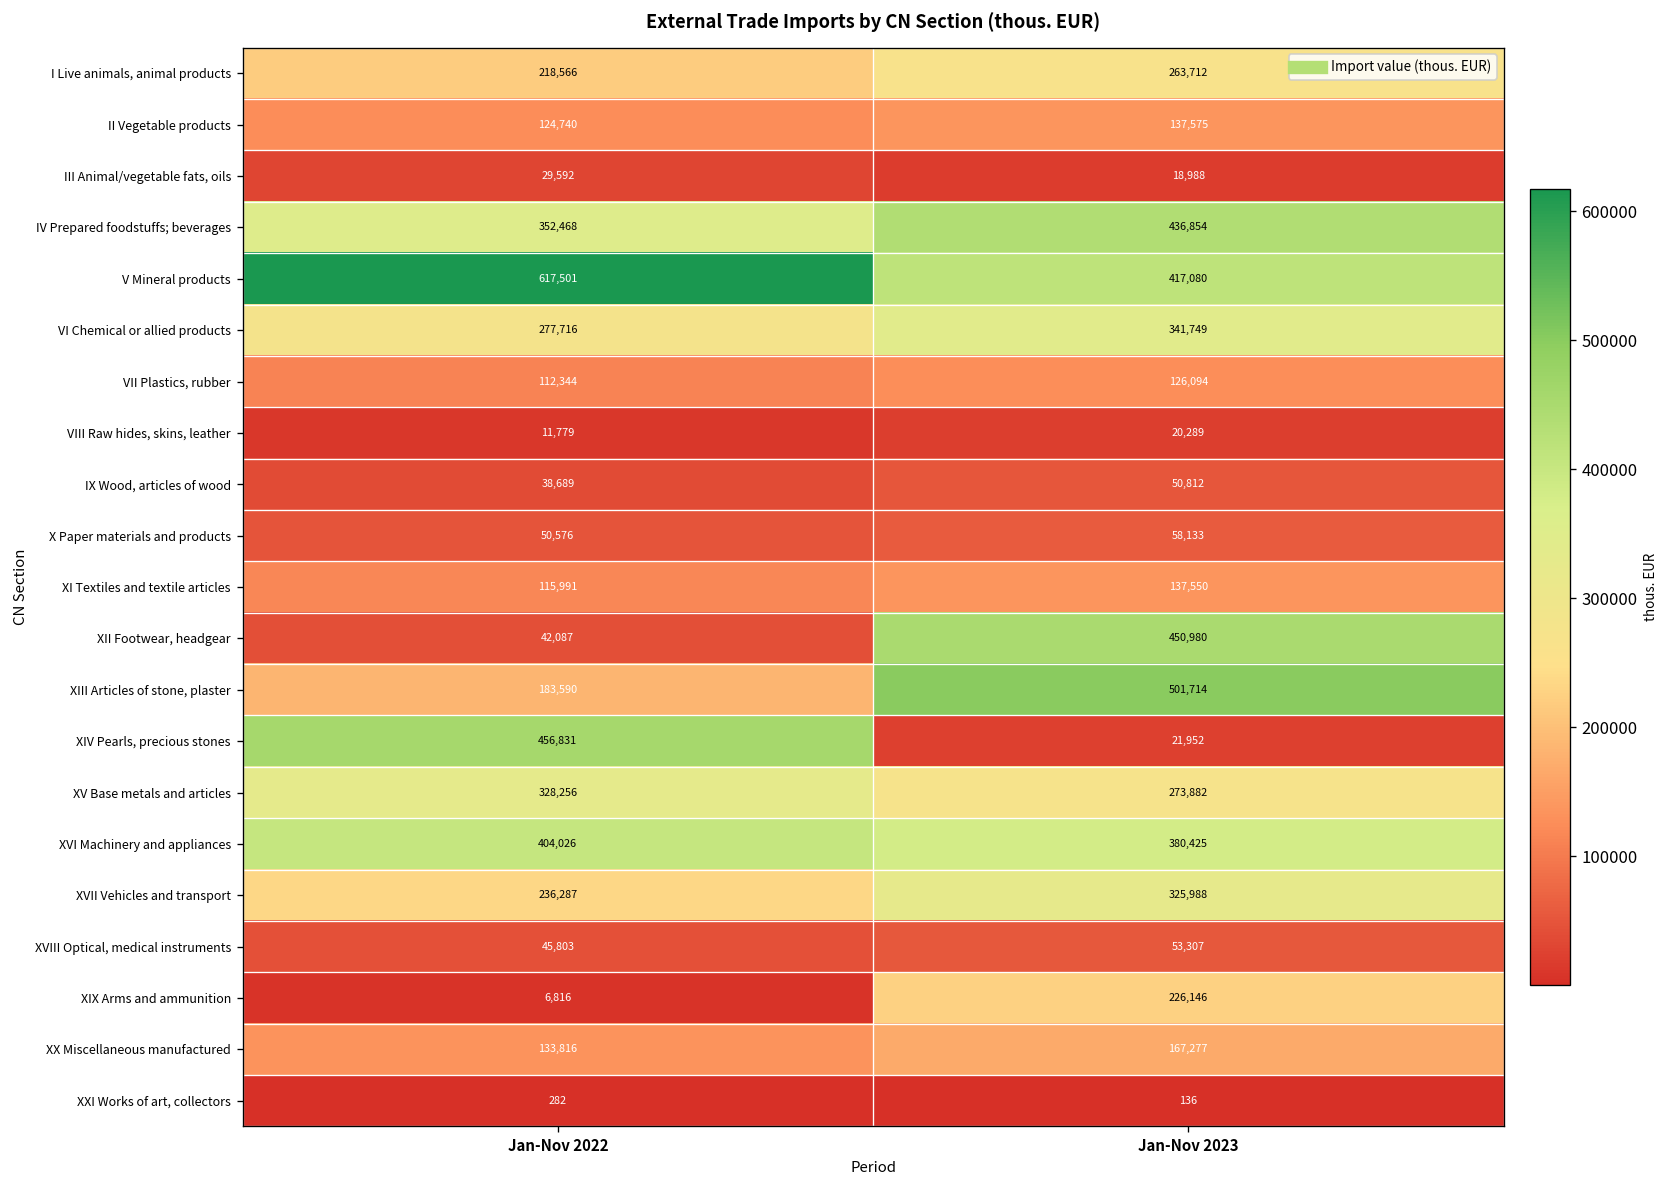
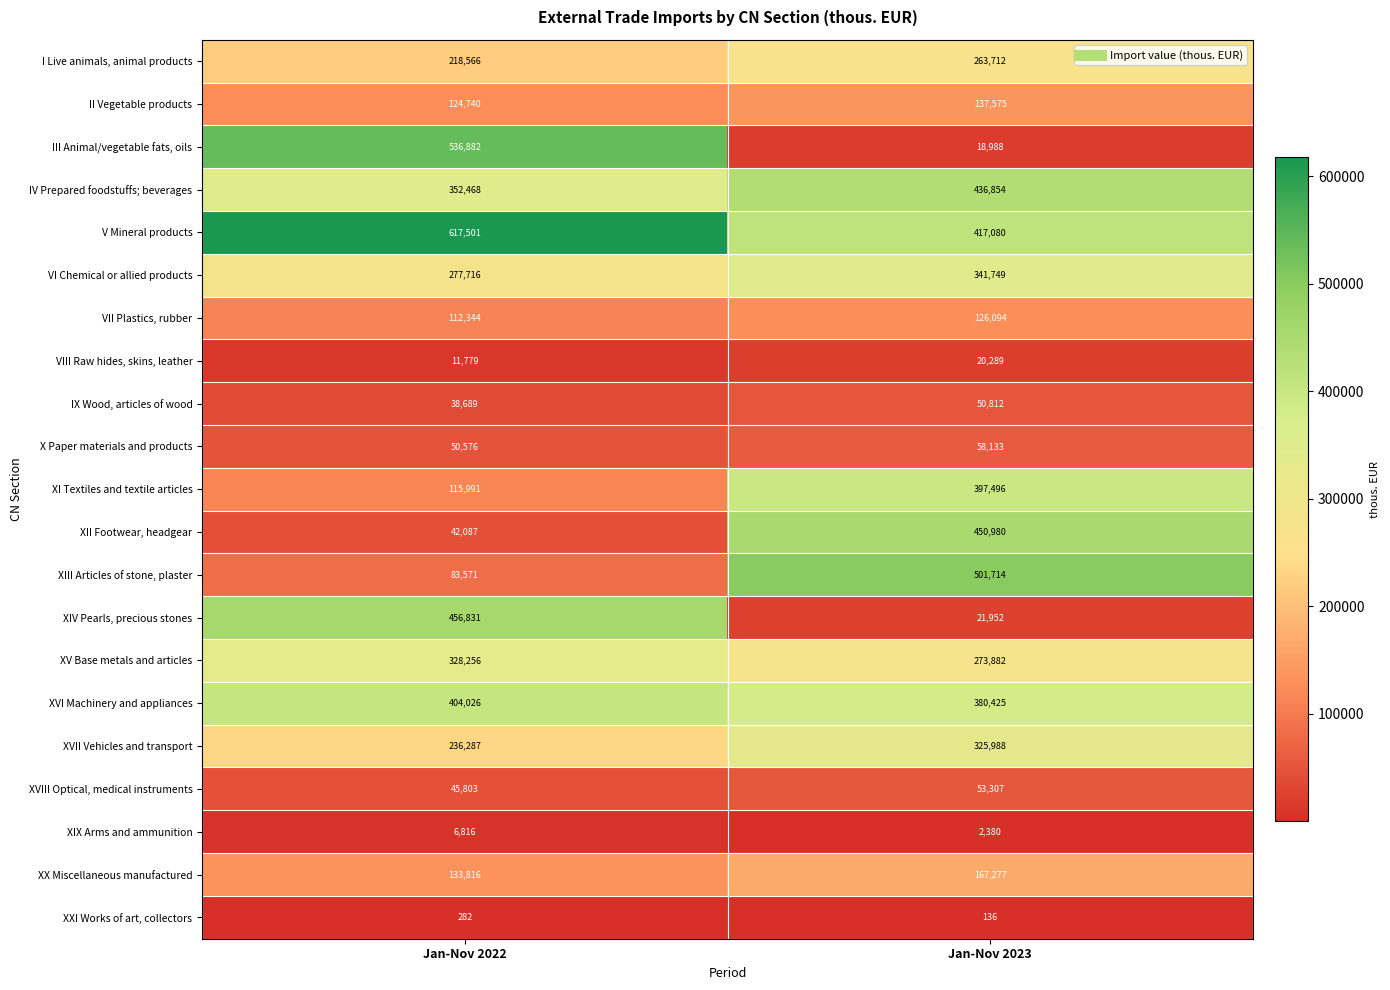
III Animal/vegetable fats, oils, Jan-Nov 2022: 29,592 -> 536,882
XI Textiles and textile articles, Jan-Nov 2023: 137,550 -> 397,496
XIII Articles of stone, plaster, Jan-Nov 2022: 183,590 -> 83,571
XIX Arms and ammunition, Jan-Nov 2023: 226,146 -> 2,380
